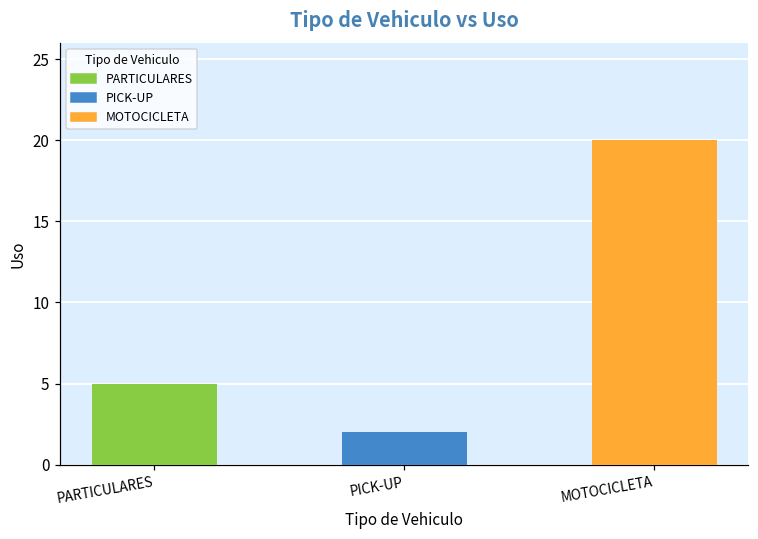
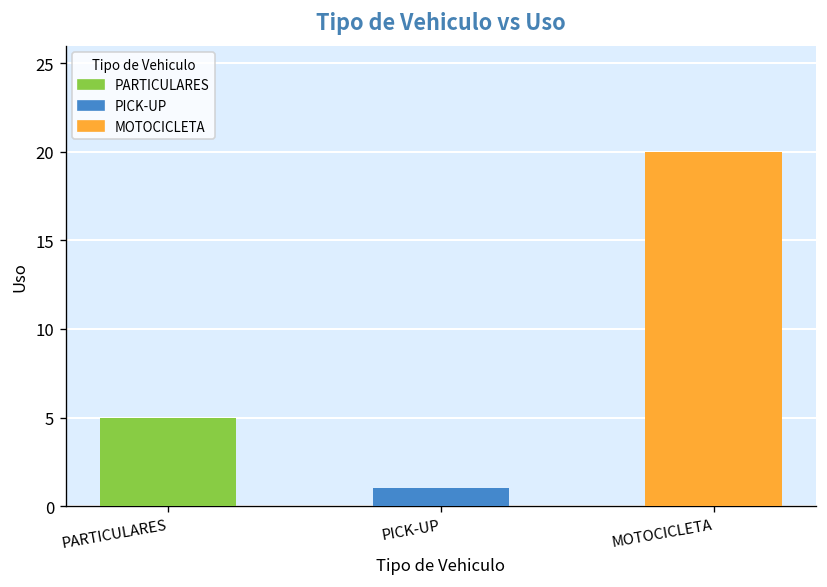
PICK-UP: 2 -> 1
